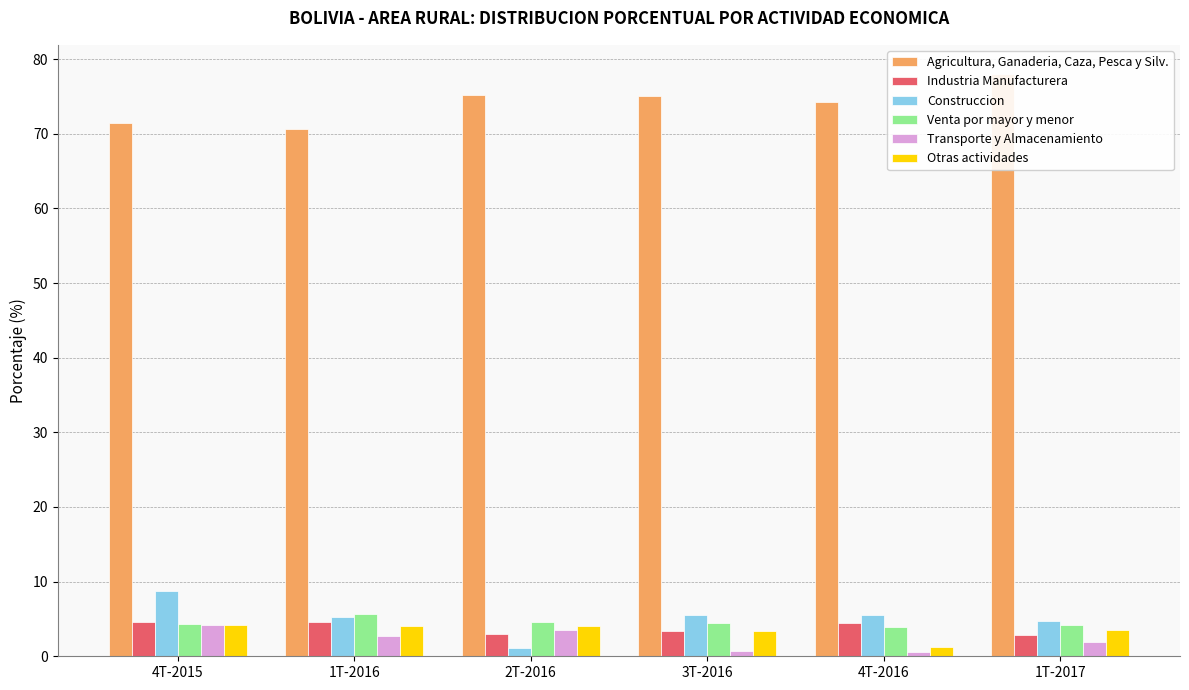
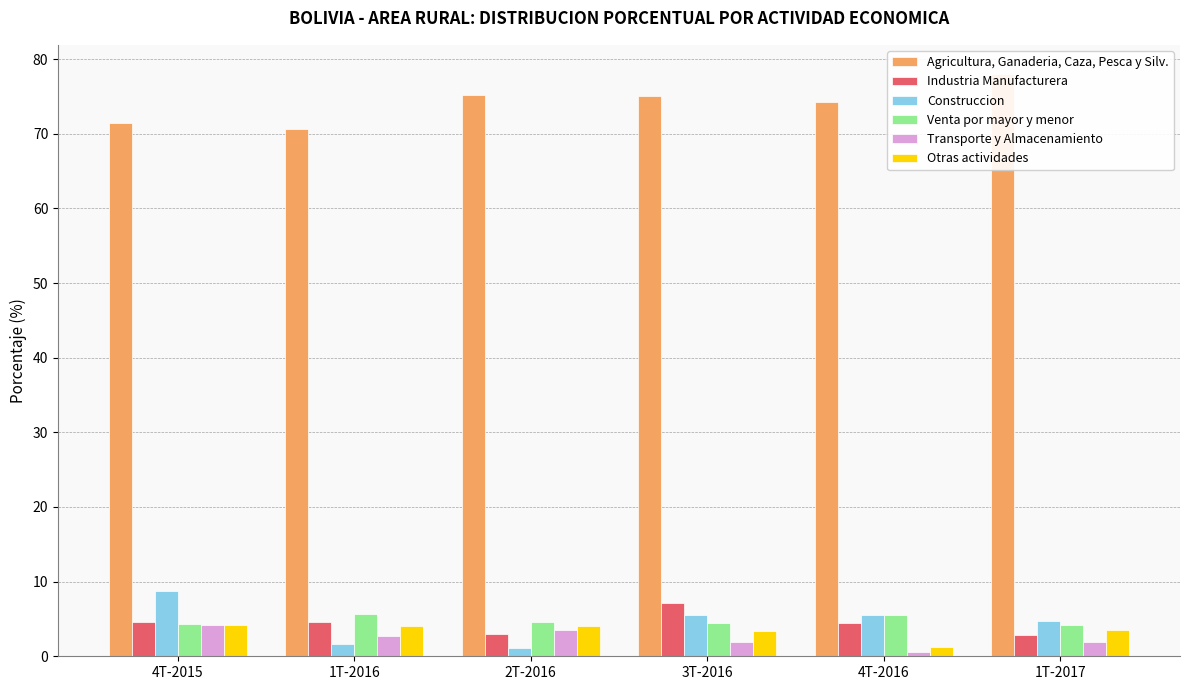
Construccion, 1T-2016: 5 -> 2
Industria Manufacturera, 3T-2016: 3 -> 7
Transporte y Almacenamiento, 3T-2016: 1 -> 2
Venta por mayor y menor, 4T-2016: 4 -> 6
